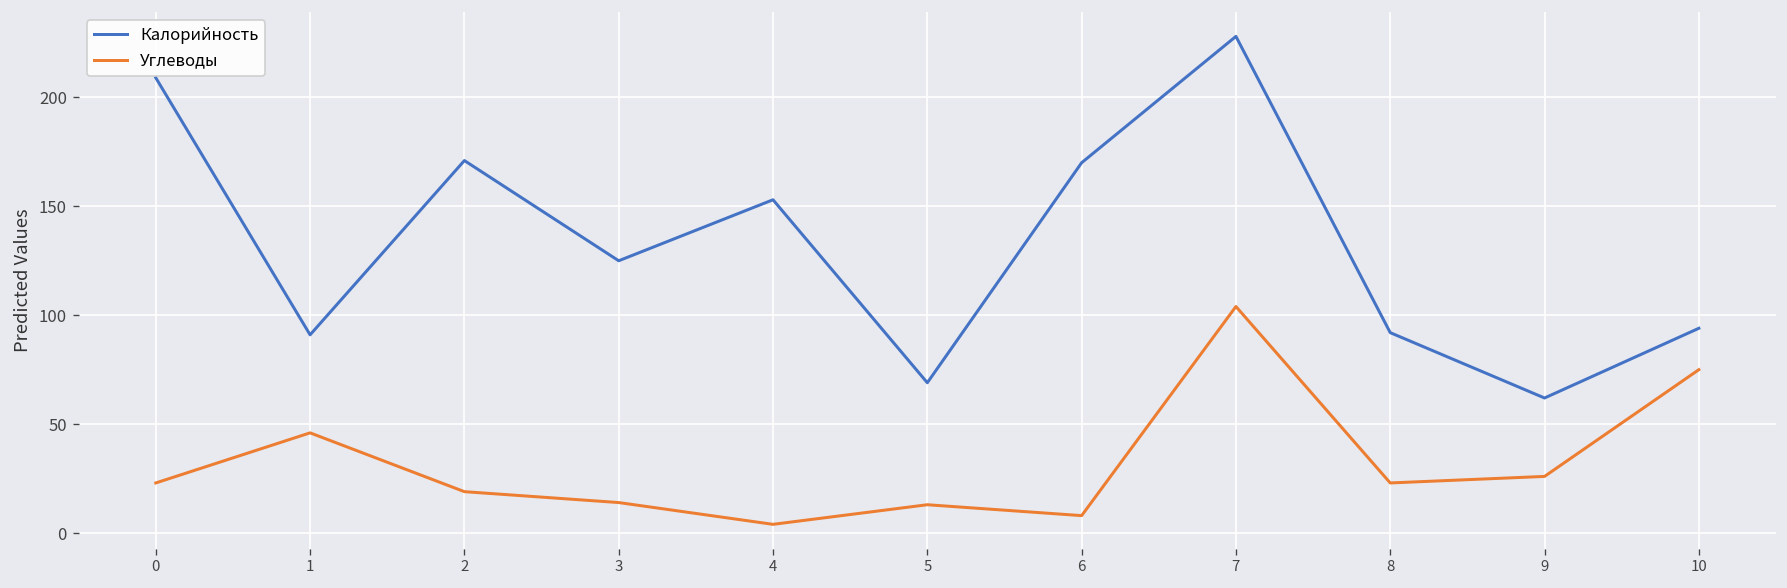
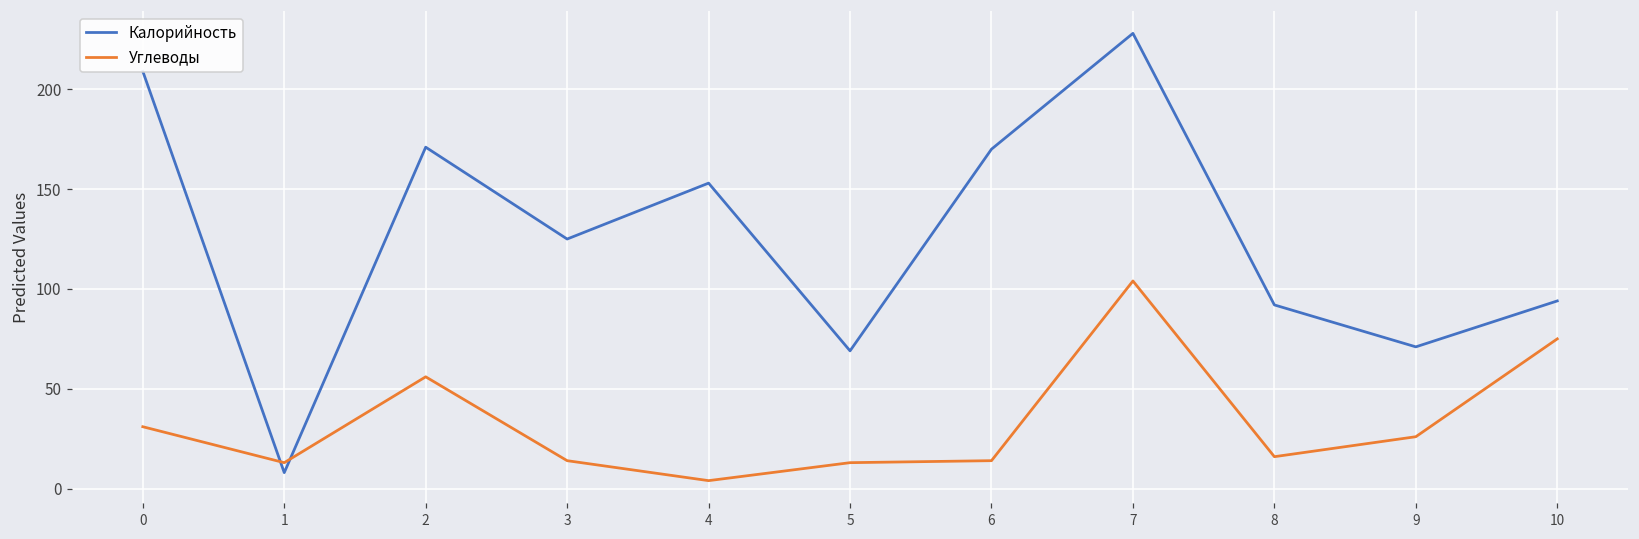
Углеводы, 0: 23 -> 31
Калорийность, 1: 91 -> 8
Углеводы, 1: 46 -> 13
Углеводы, 2: 19 -> 56
Углеводы, 6: 8 -> 14
Углеводы, 8: 23 -> 16
Калорийность, 9: 62 -> 71
